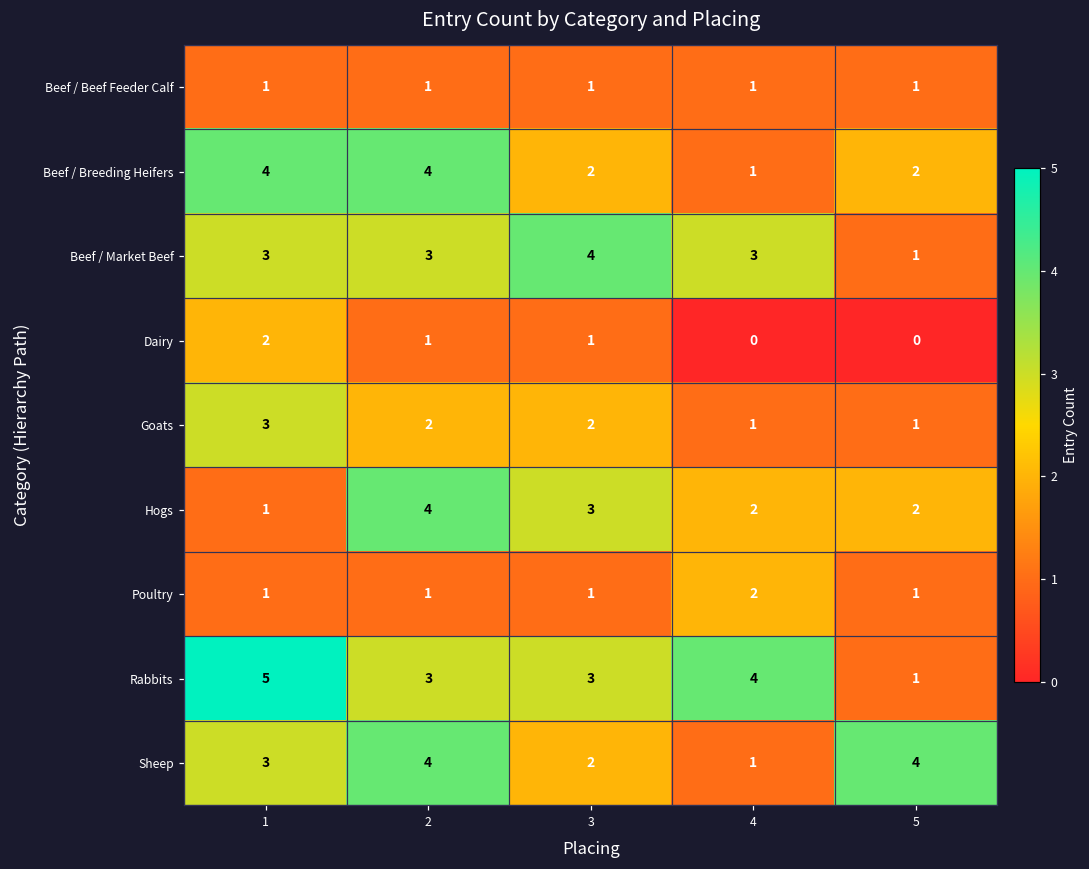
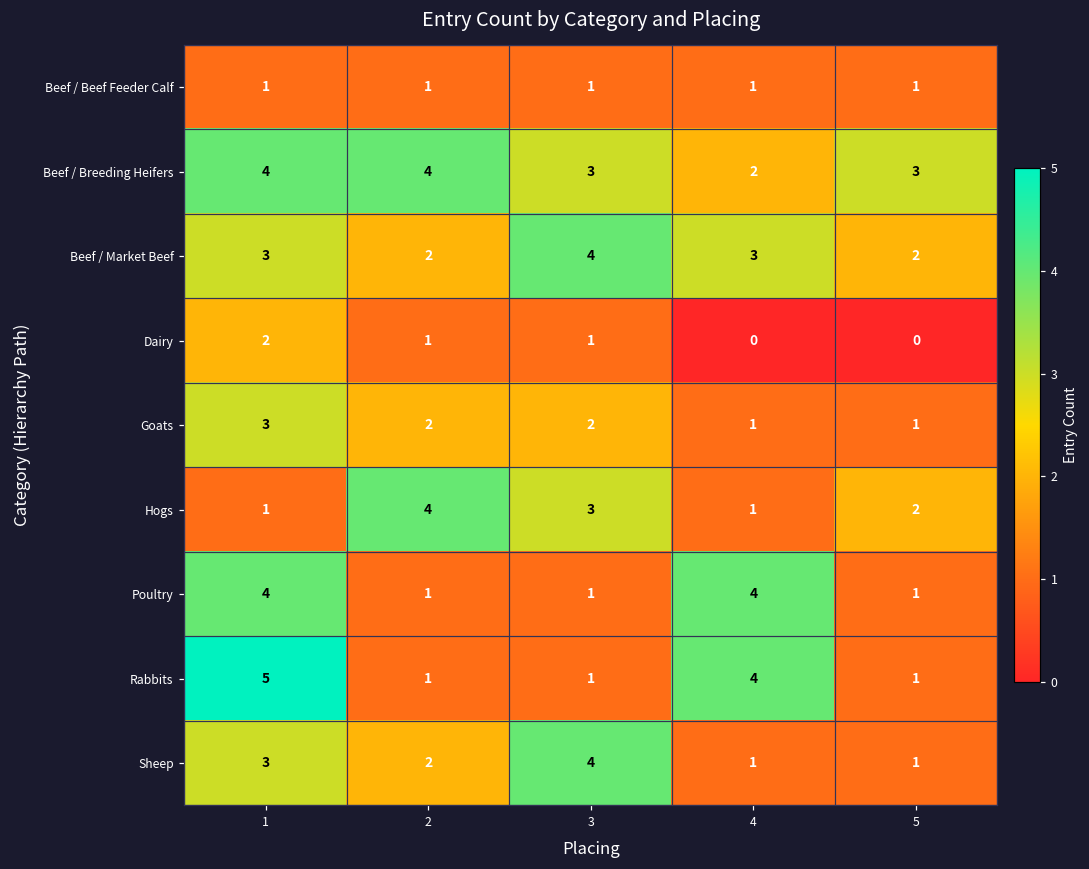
Beef / Breeding Heifers, 3: 2 -> 3
Beef / Breeding Heifers, 4: 1 -> 2
Beef / Breeding Heifers, 5: 2 -> 3
Beef / Market Beef, 2: 3 -> 2
Beef / Market Beef, 5: 1 -> 2
Hogs, 4: 2 -> 1
Poultry, 1: 1 -> 4
Poultry, 4: 2 -> 4
Rabbits, 2: 3 -> 1
Rabbits, 3: 3 -> 1
Sheep, 2: 4 -> 2
Sheep, 3: 2 -> 4
Sheep, 5: 4 -> 1
